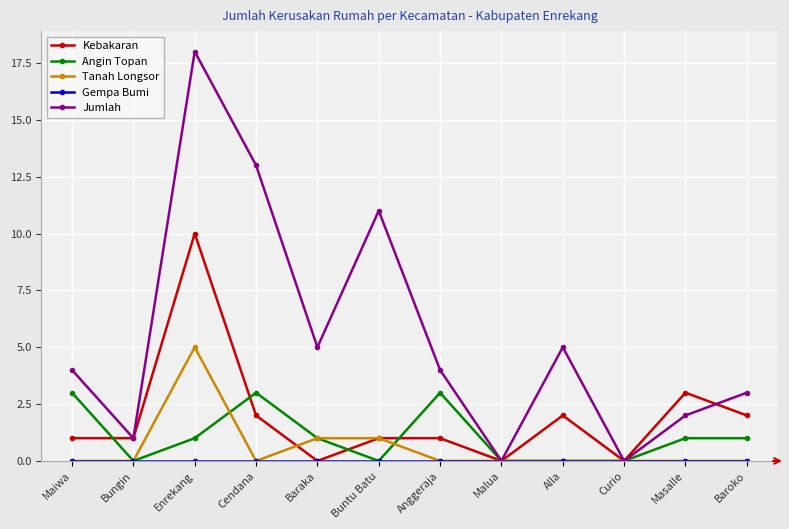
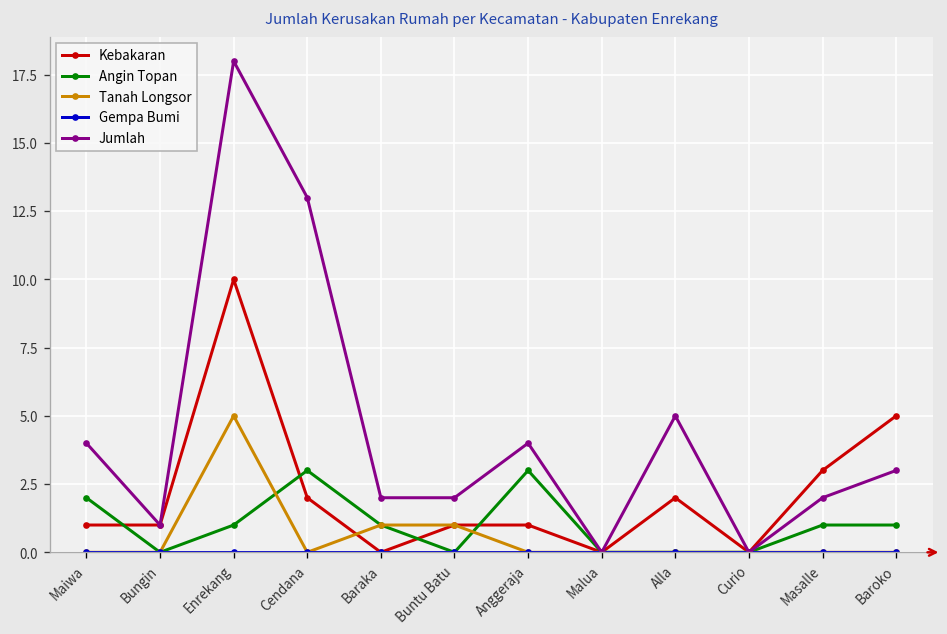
Angin Topan, Maiwa: 3 -> 2
Jumlah, Baraka: 5 -> 2
Jumlah, Buntu Batu: 11 -> 2
Kebakaran, Baroko: 2 -> 5
